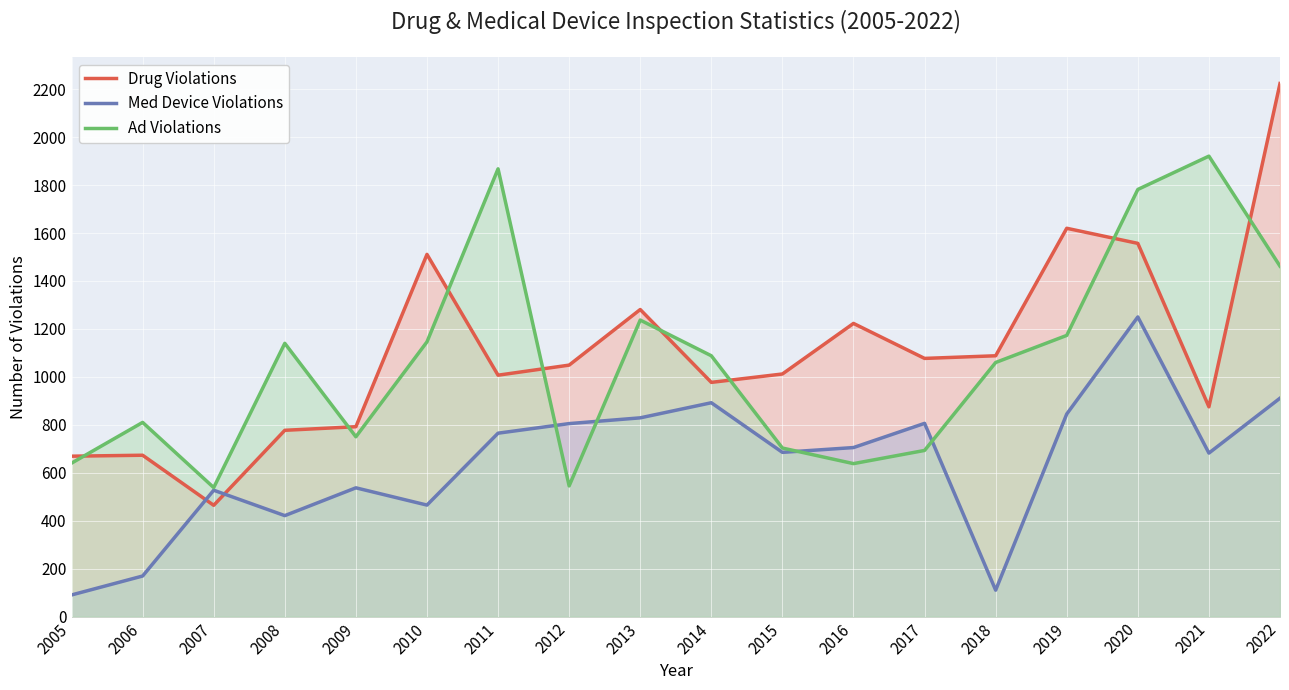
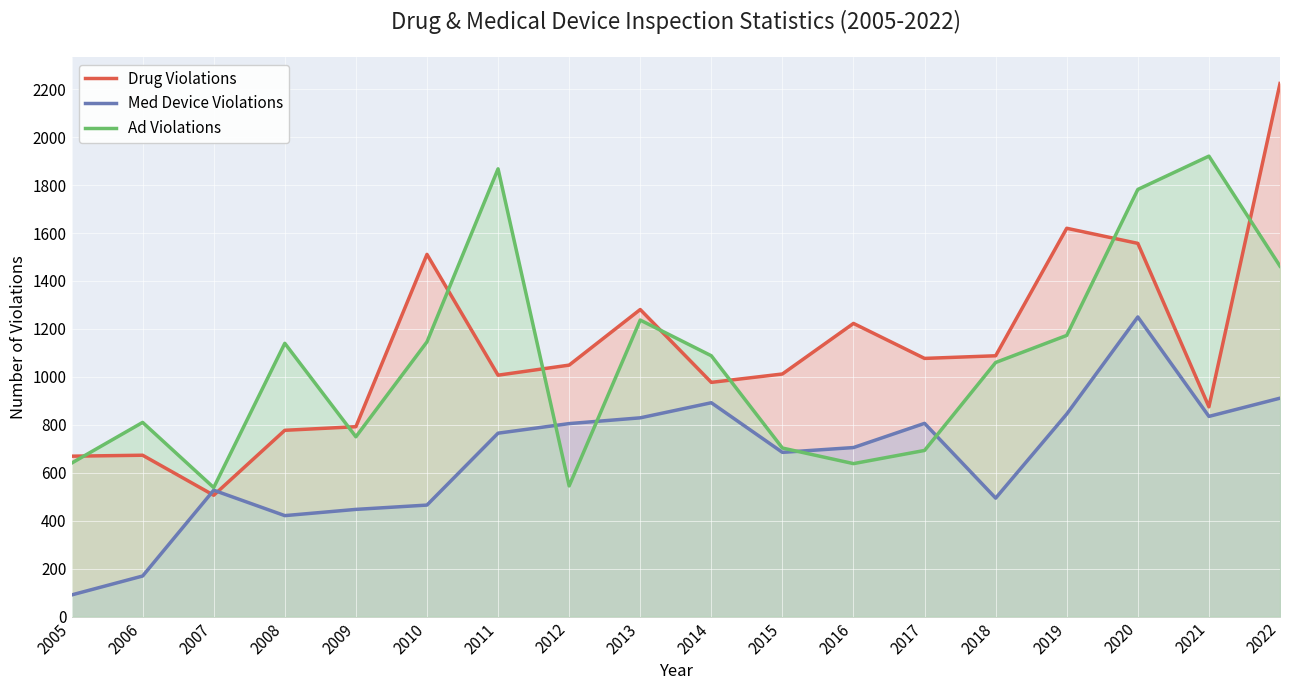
Drug Violations, 2007: 460 -> 510
Med Device Violations, 2009: 540 -> 450
Med Device Violations, 2018: 110 -> 490
Med Device Violations, 2021: 680 -> 840
